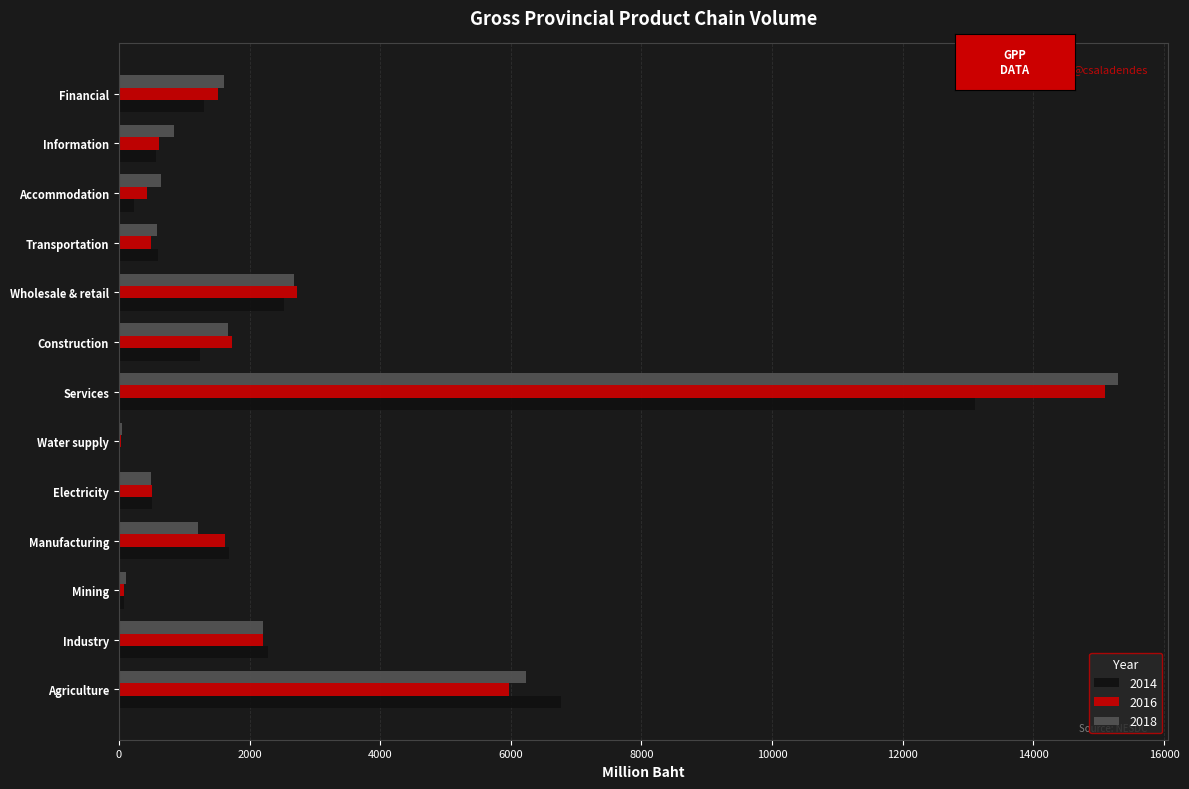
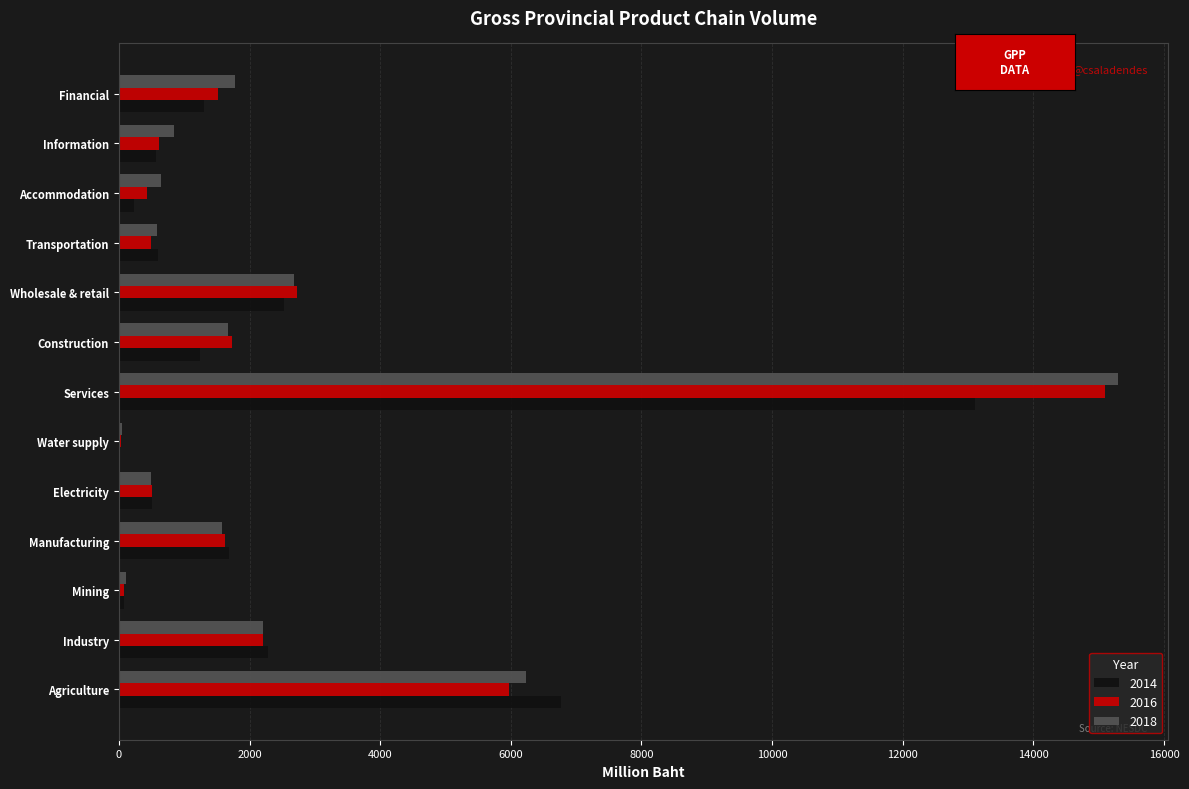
2018, Financial: 1600 -> 1800
2018, Manufacturing: 1200 -> 1600
